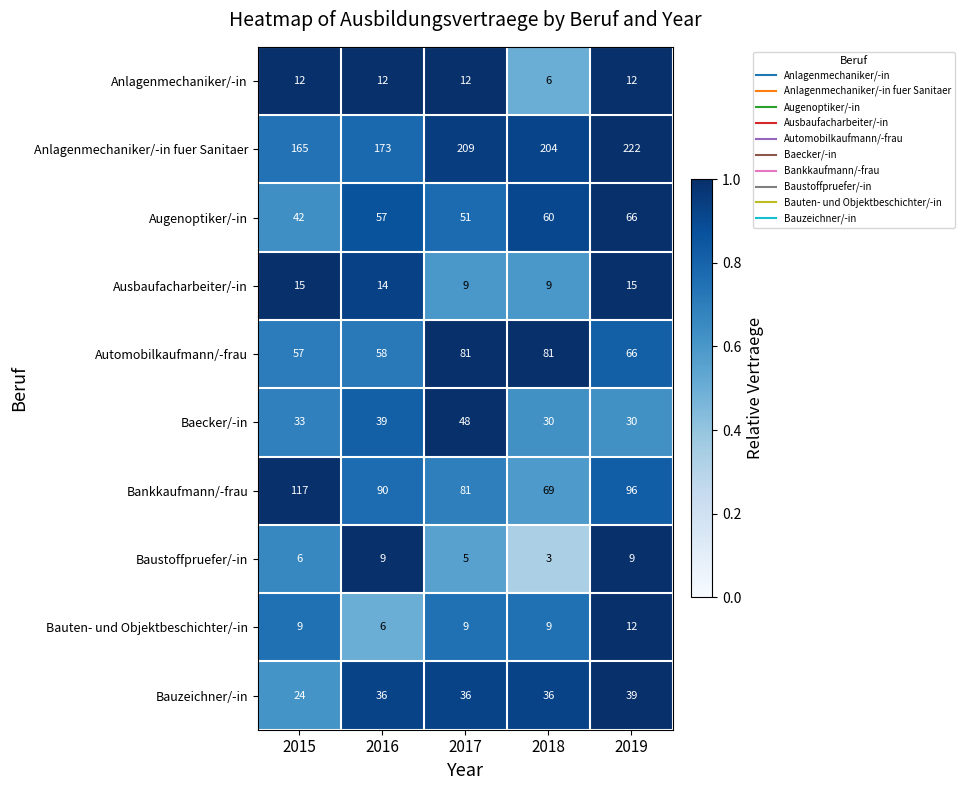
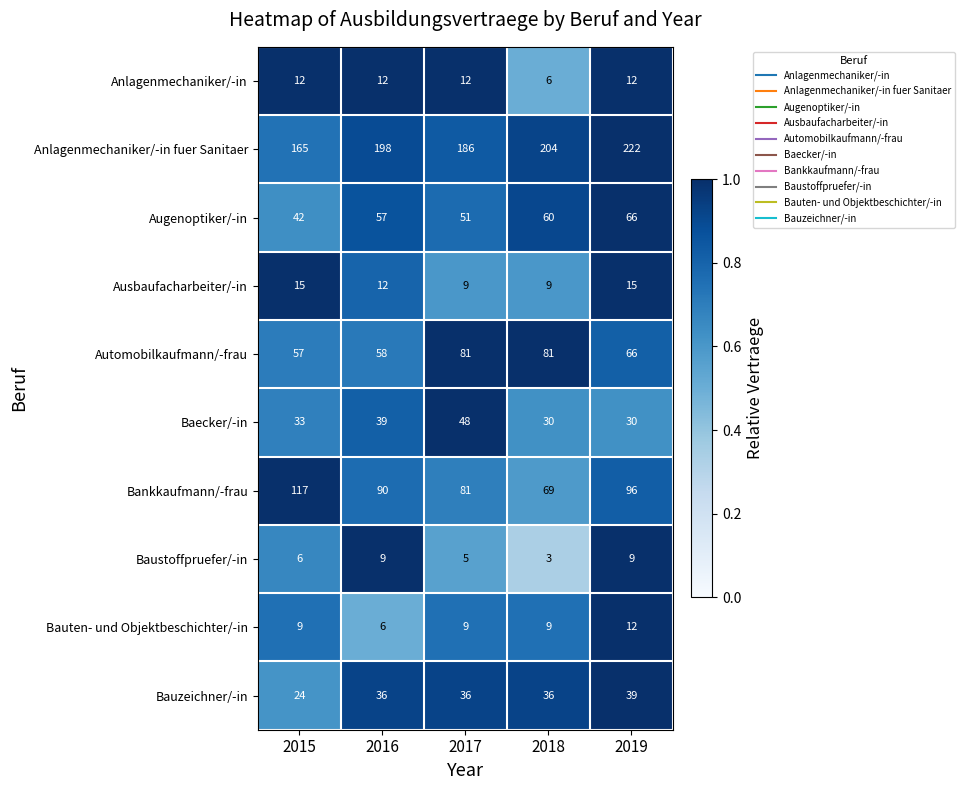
Anlagenmechaniker/-in fuer Sanitaer, 2016: 173 -> 198
Anlagenmechaniker/-in fuer Sanitaer, 2017: 209 -> 186
Ausbaufacharbeiter/-in, 2016: 14 -> 12
